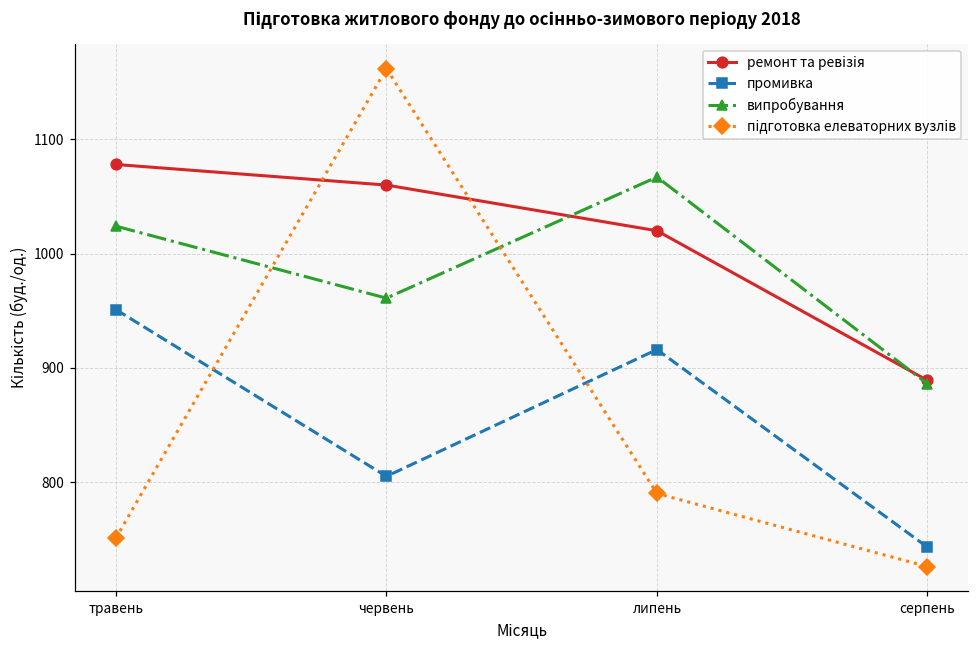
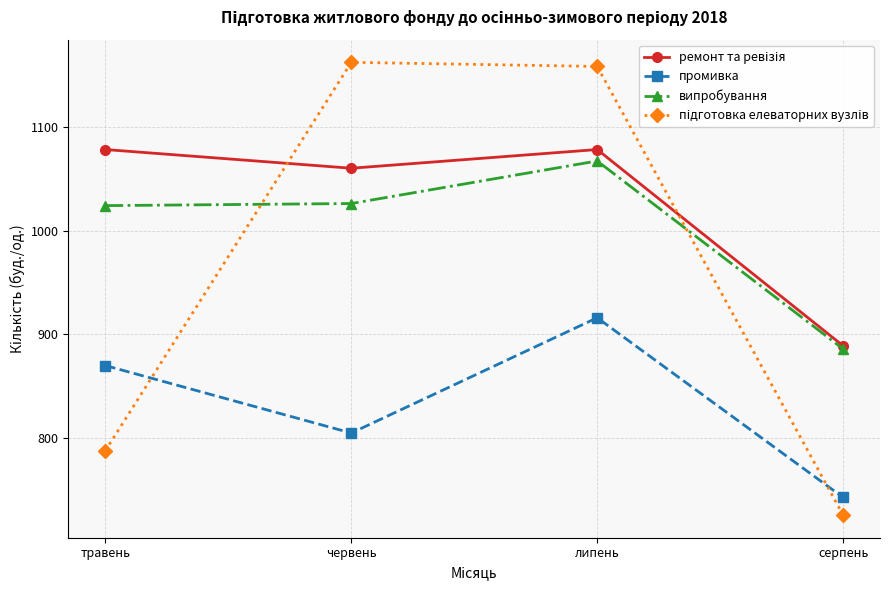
промивка, травень: 951 -> 870
підготовка елеваторних вузлів, травень: 751 -> 788
випробування, червень: 961 -> 1026
ремонт та ревізія, липень: 1020 -> 1078
підготовка елеваторних вузлів, липень: 790 -> 1158
